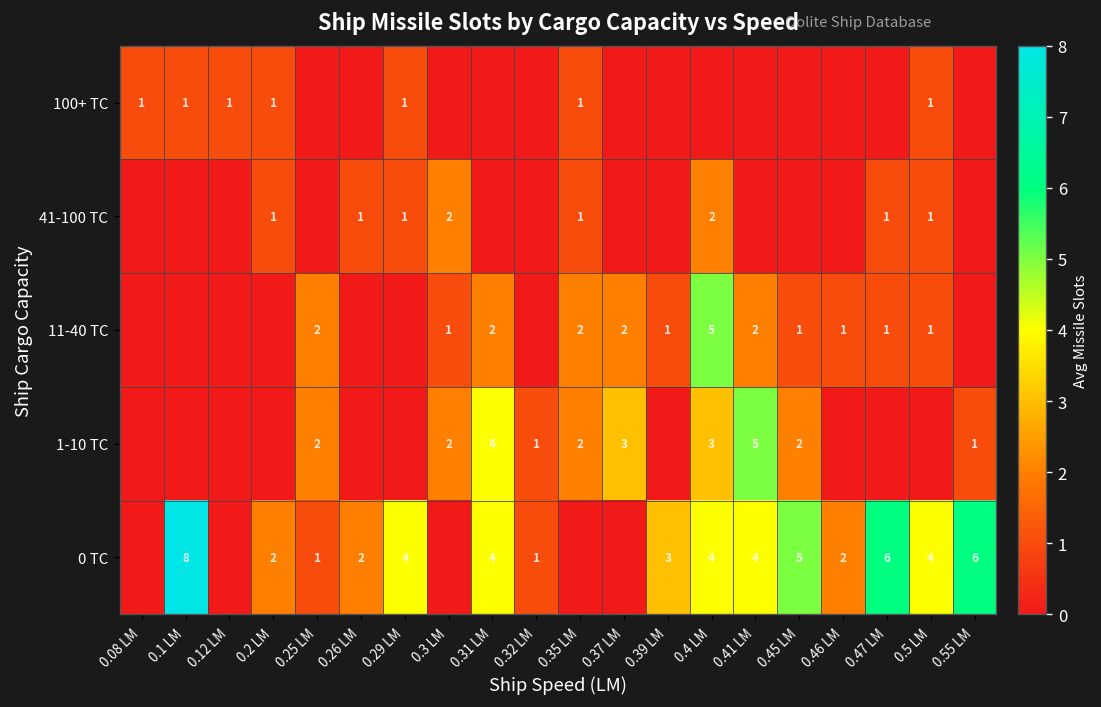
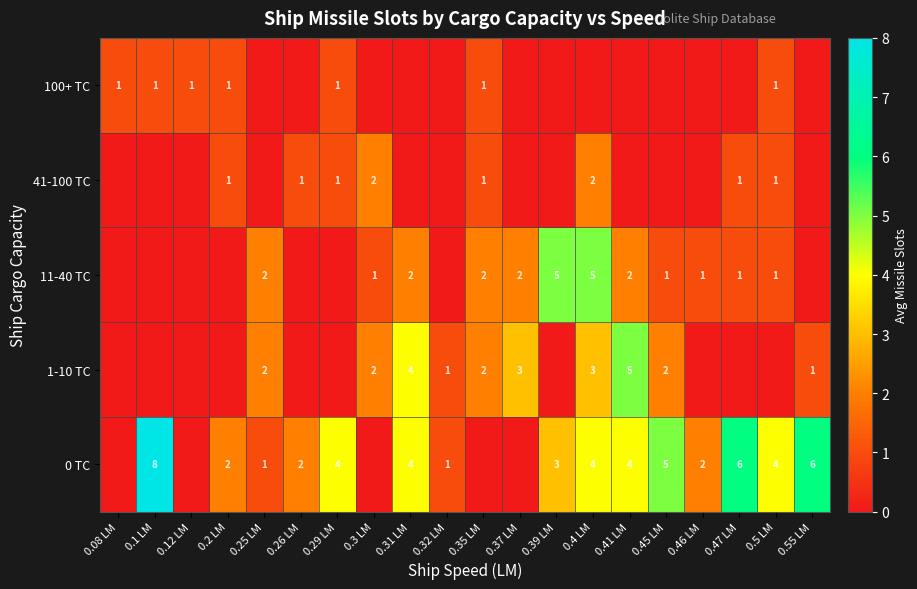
11-40 TC, 0.39 LM: 1 -> 5
